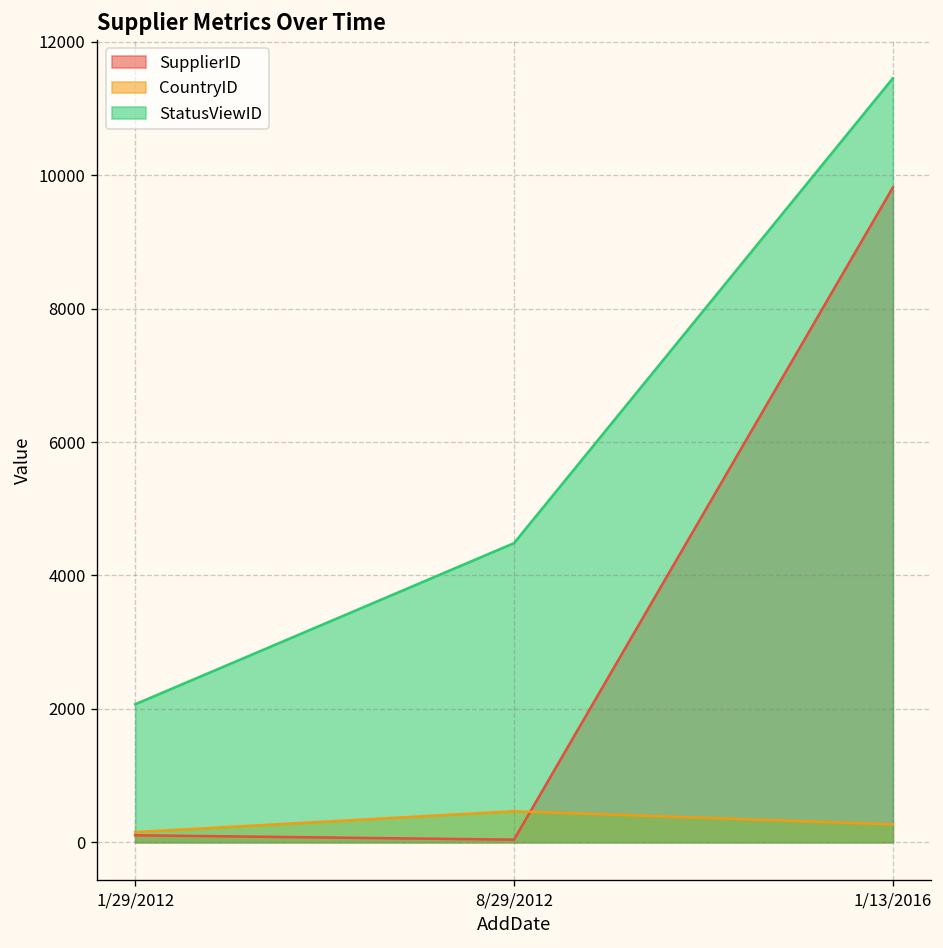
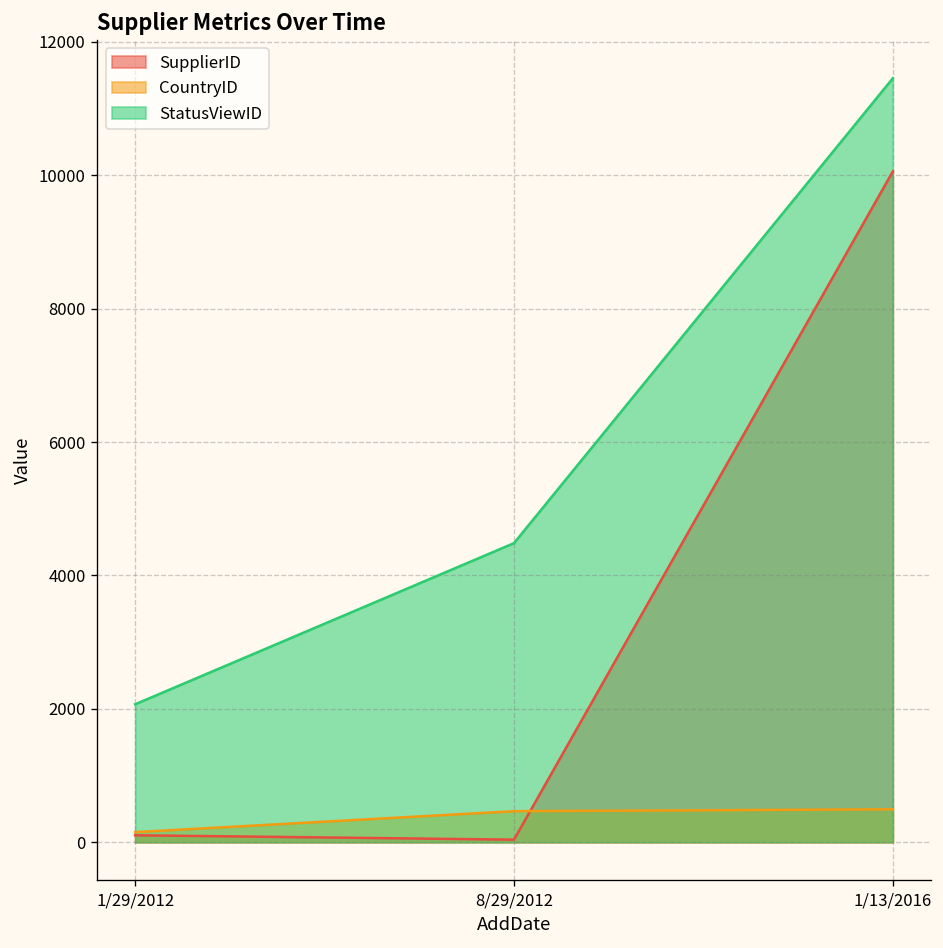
SupplierID, 1/13/2016: 9800 -> 10100
CountryID, 1/13/2016: 300 -> 500
